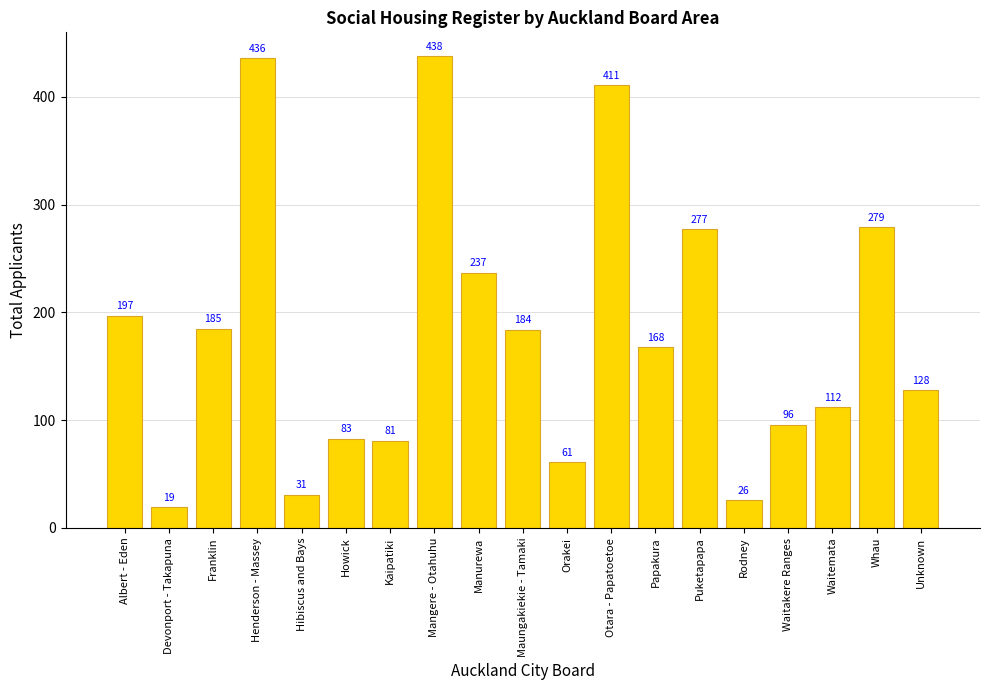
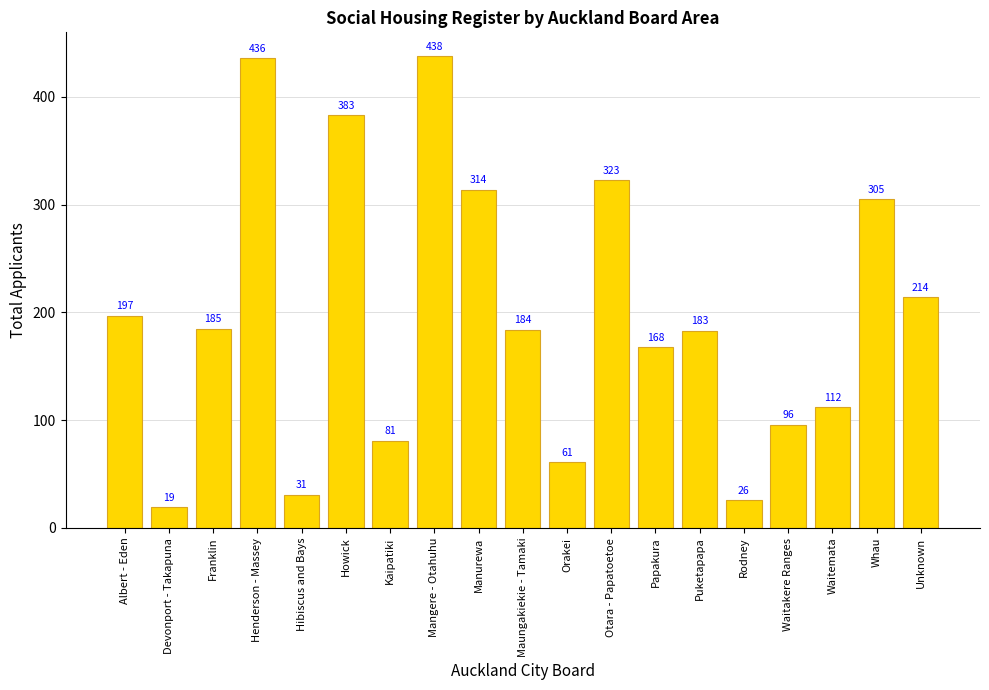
Howick: 83 -> 383
Manurewa: 237 -> 314
Otara - Papatoetoe: 411 -> 323
Puketapapa: 277 -> 183
Whau: 279 -> 305
Unknown: 128 -> 214
